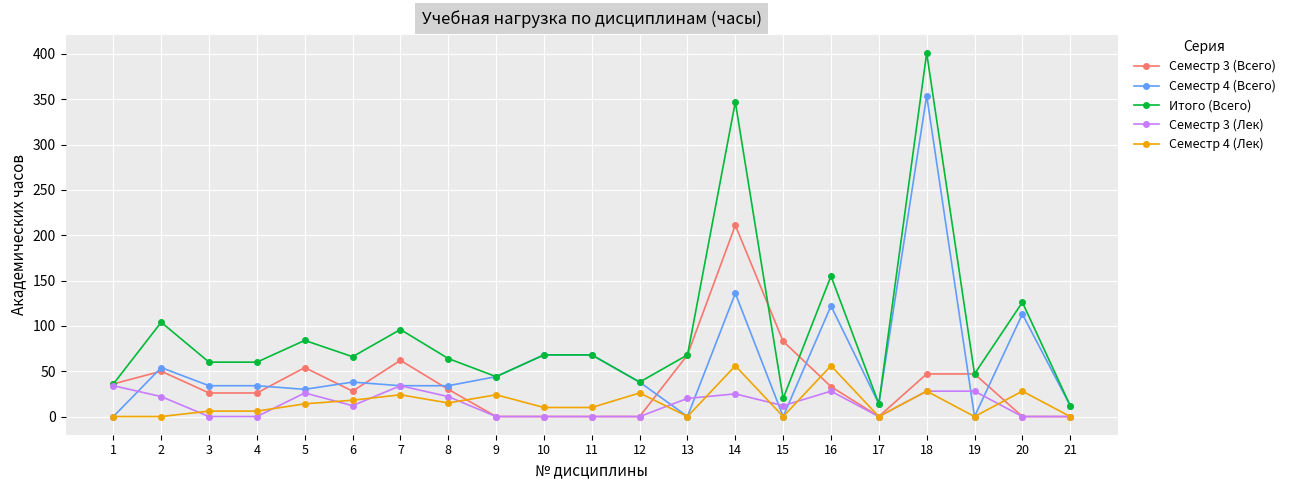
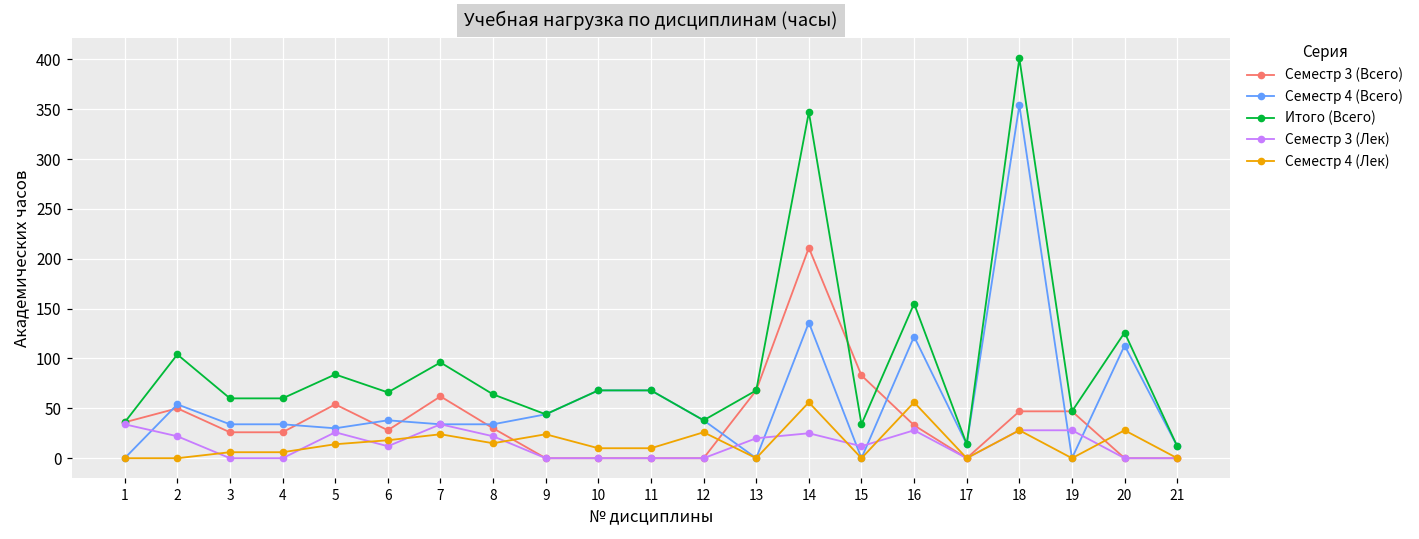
Итого (Всего), 15: 20 -> 30
